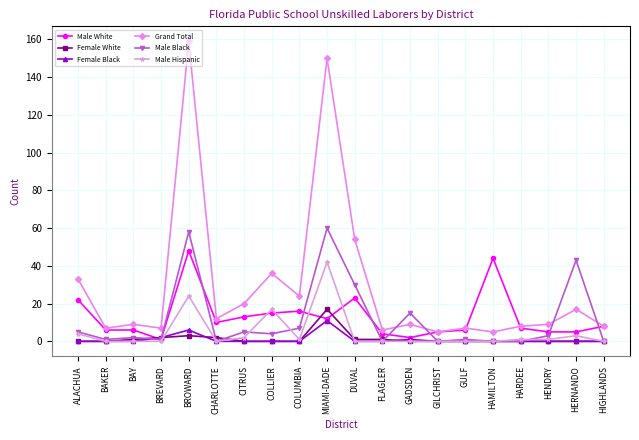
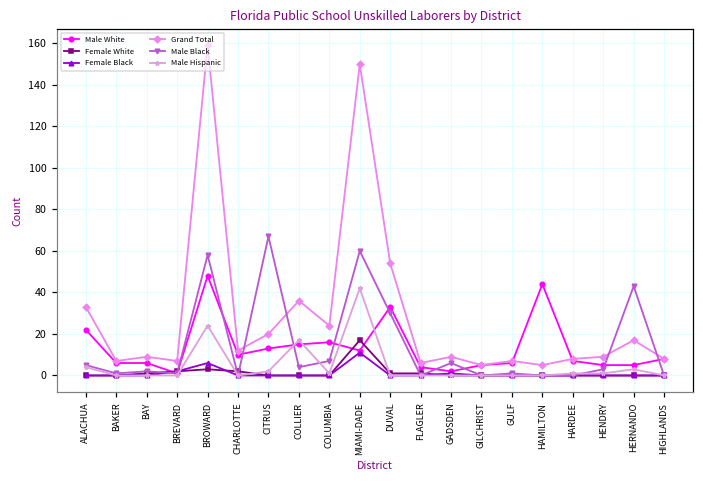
Male Black, CITRUS: 5 -> 67
Male White, DUVAL: 23 -> 33
Male Black, GADSDEN: 15 -> 6
